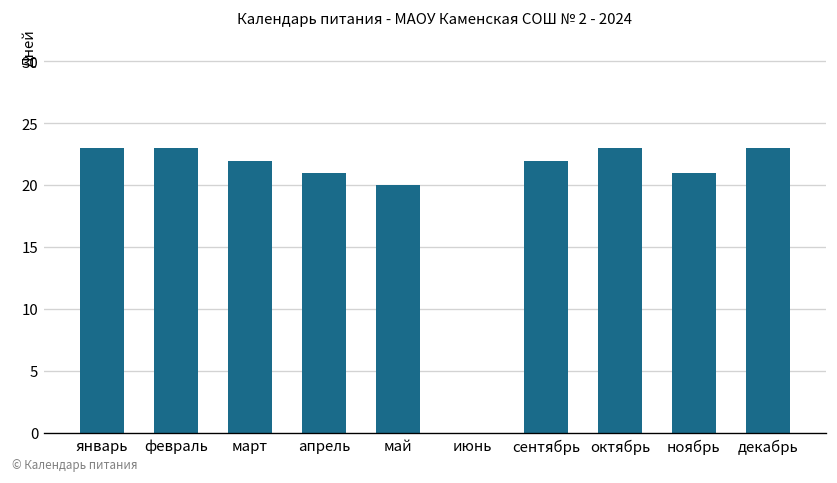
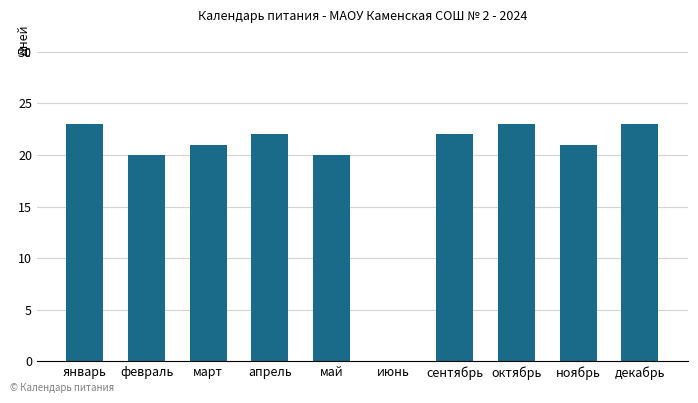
февраль: 23 -> 20
март: 22 -> 21
апрель: 21 -> 22
